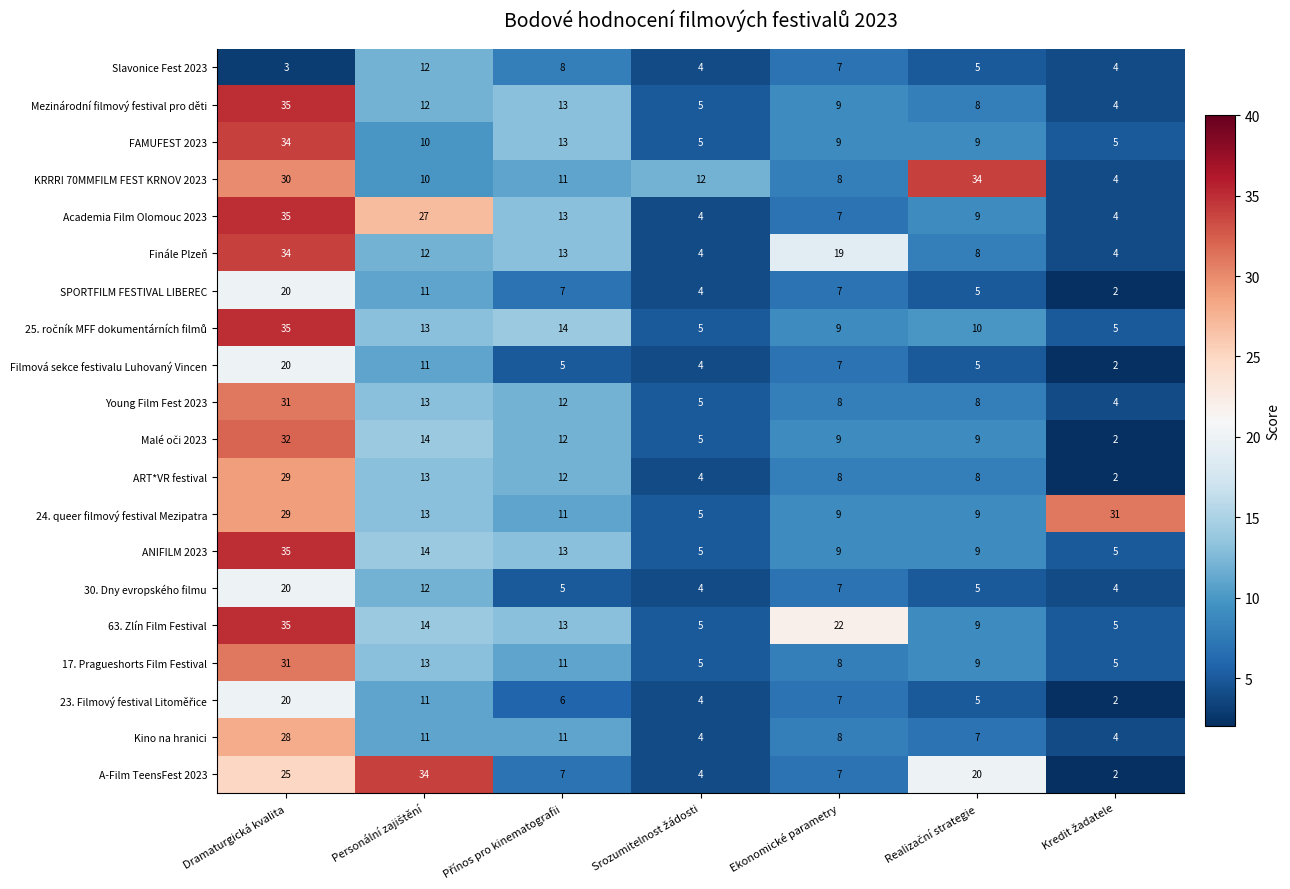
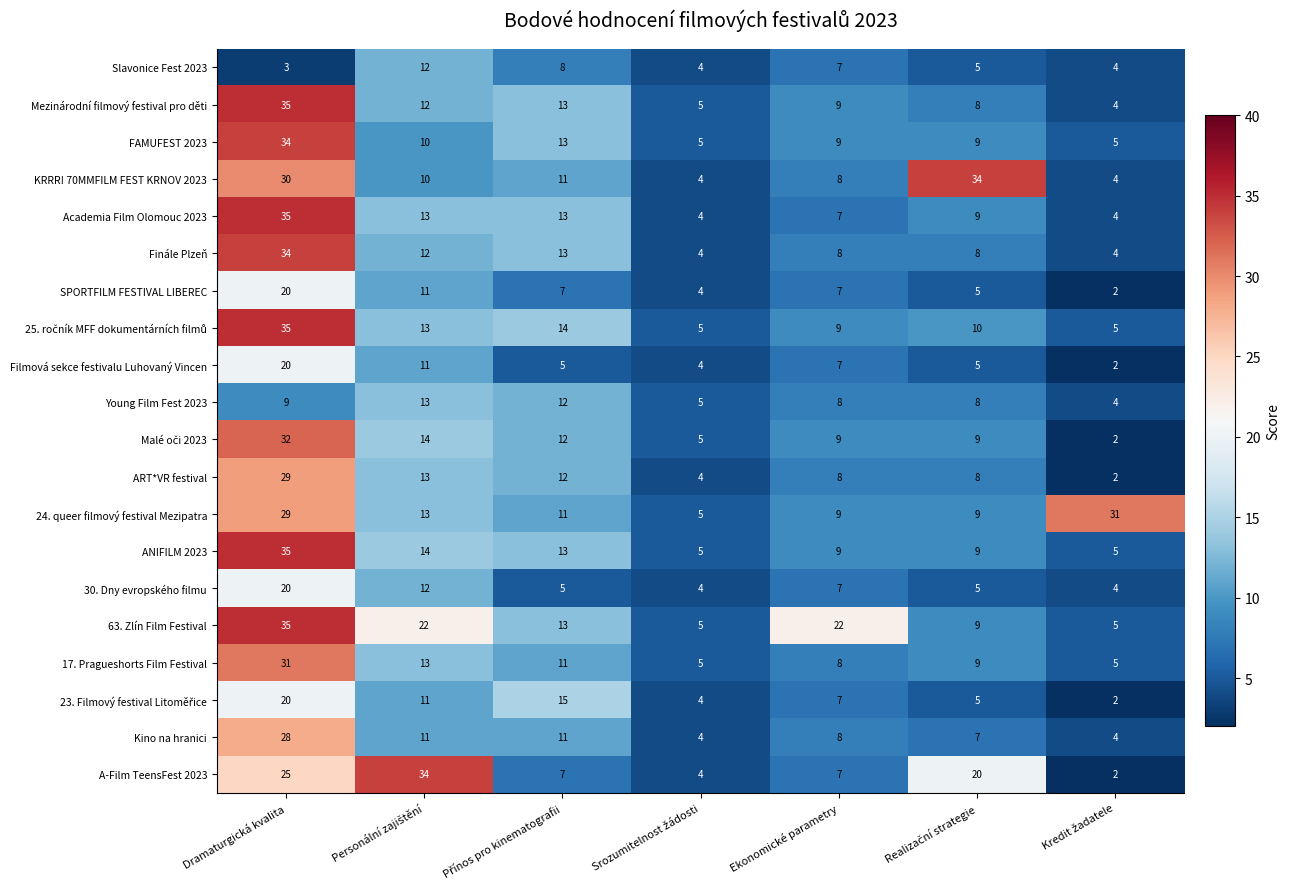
KRRR! 70MMFILM FEST KRNOV 2023, Srozumitelnost žádosti: 12 -> 4
Academia Film Olomouc 2023, Personální zajištění: 27 -> 13
Finále Plzeň, Ekonomické parametry: 19 -> 8
Young Film Fest 2023, Dramaturgická kvalita: 31 -> 9
63. Zlín Film Festival, Personální zajištění: 14 -> 22
23. Filmový festival Litoměřice, Přínos pro kinematografii: 6 -> 15
